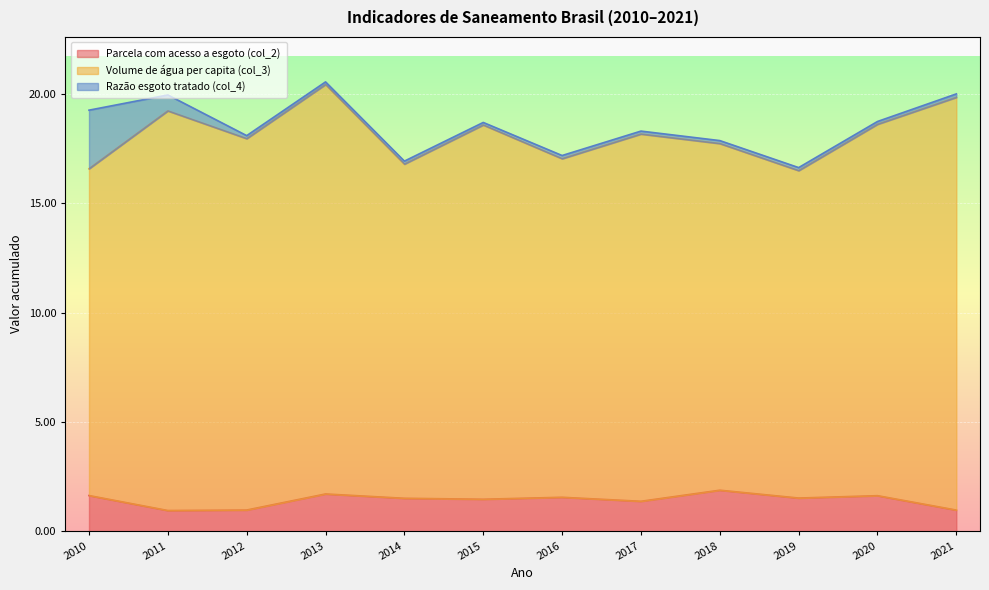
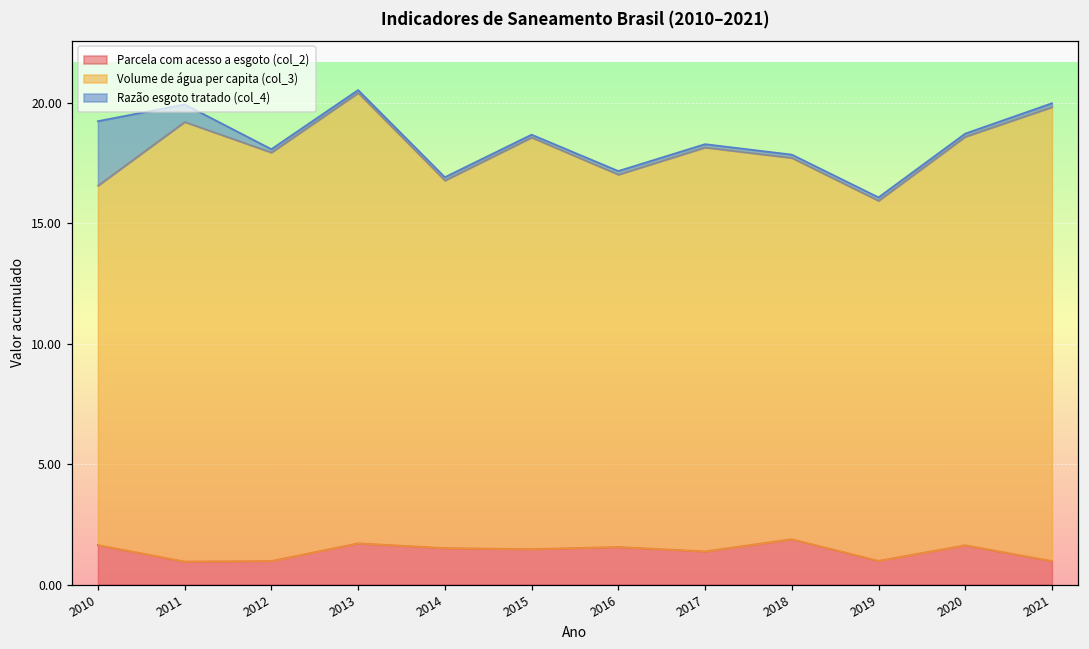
Parcela com acesso a esgoto (col_2), 2019: 1.5 -> 1.0
